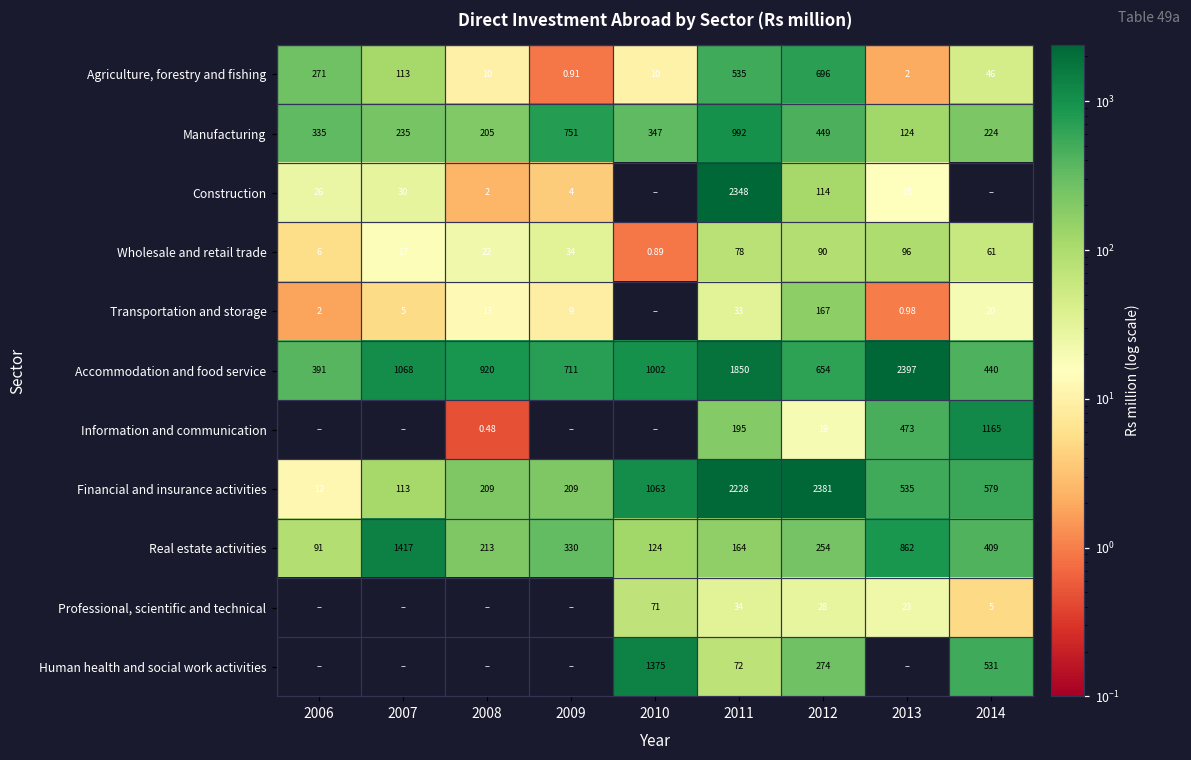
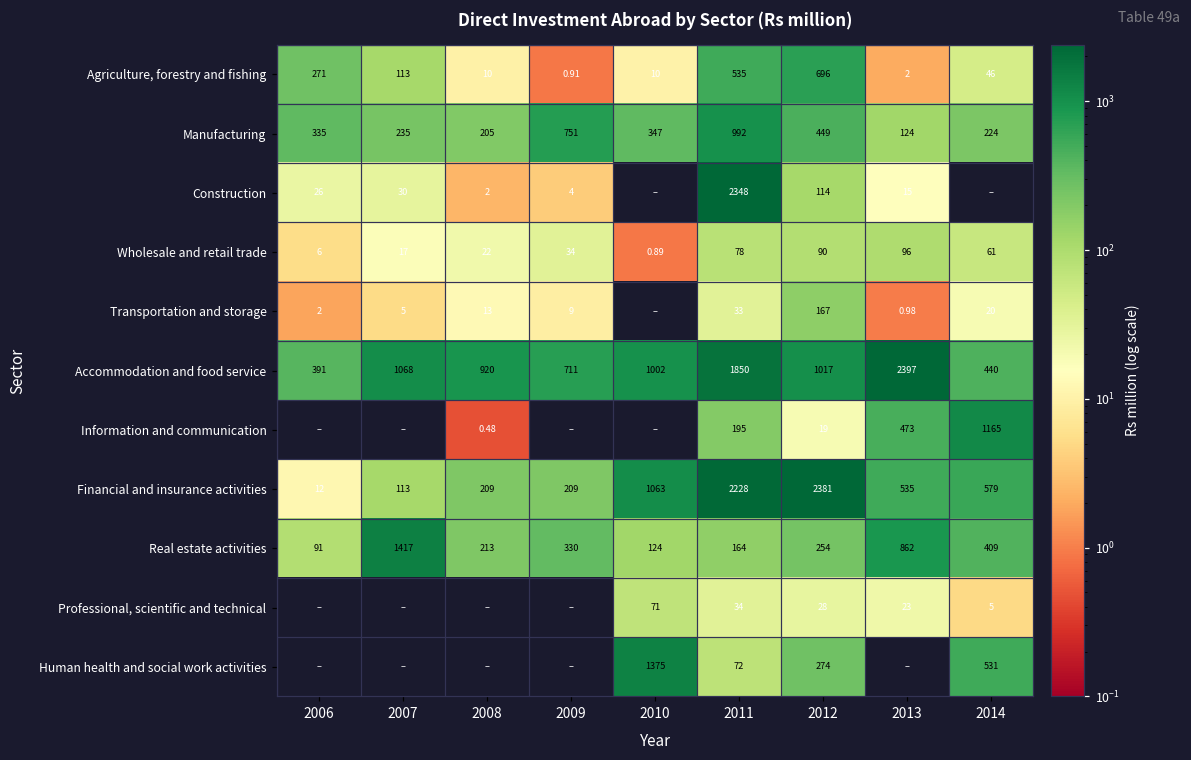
Accommodation and food service, 2012: 654 -> 1017
